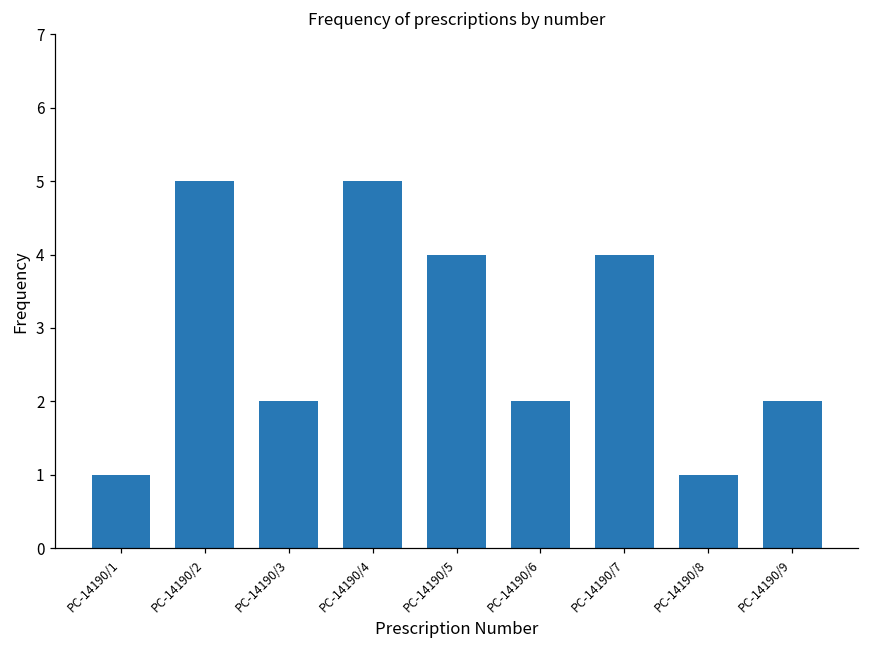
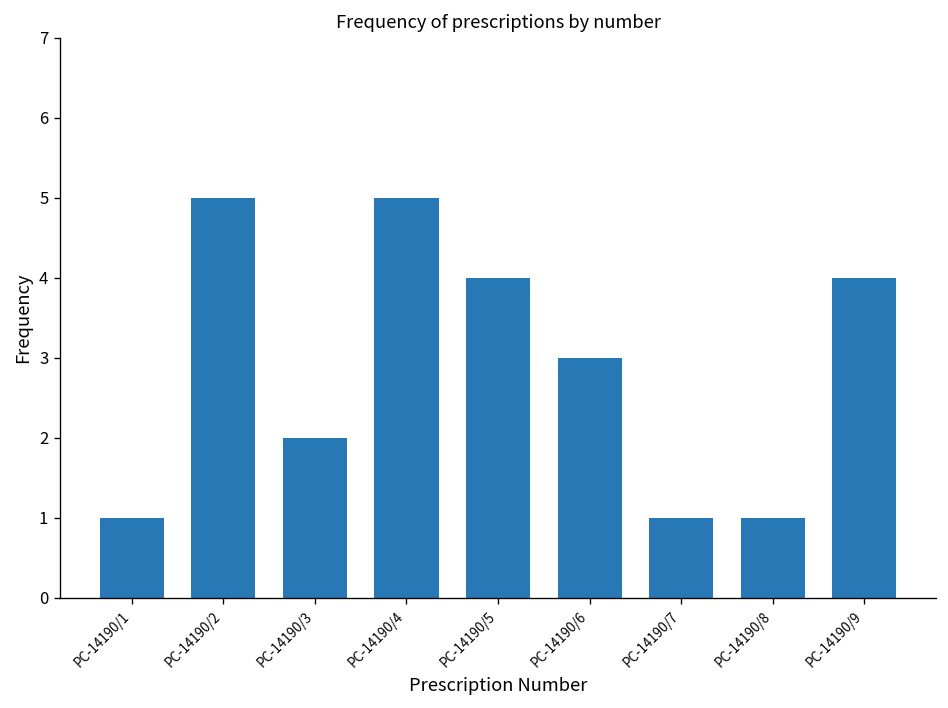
РС-14190/6: 2 -> 3
РС-14190/7: 4 -> 1
РС-14190/9: 2 -> 4
